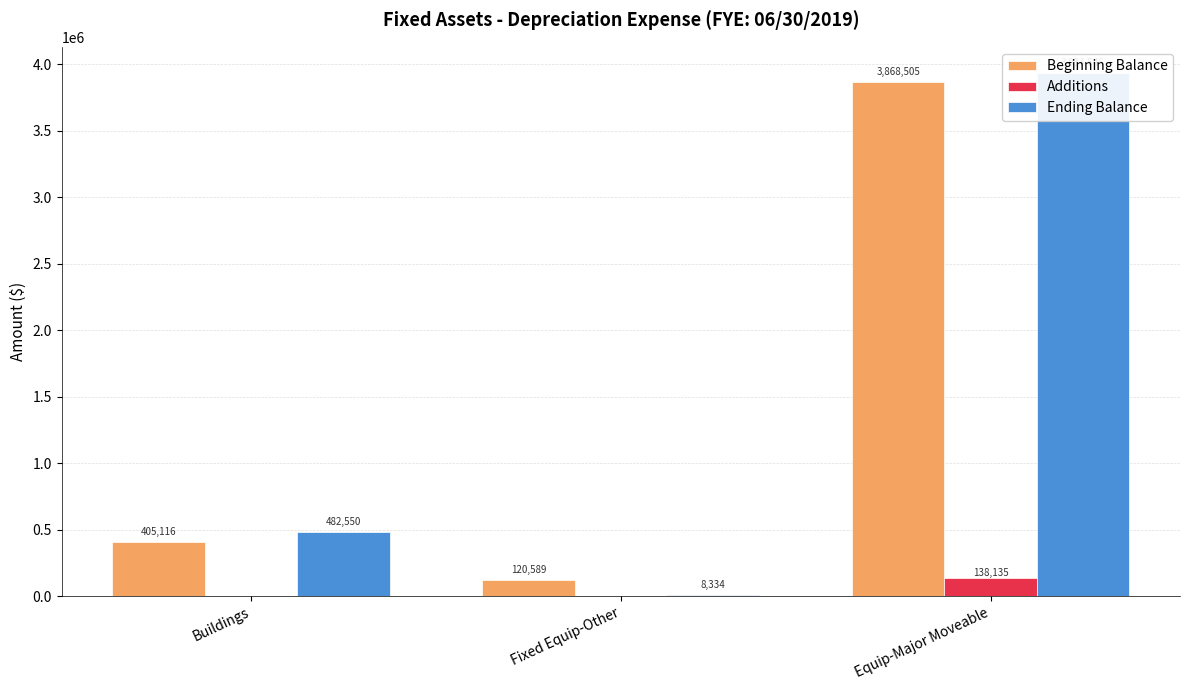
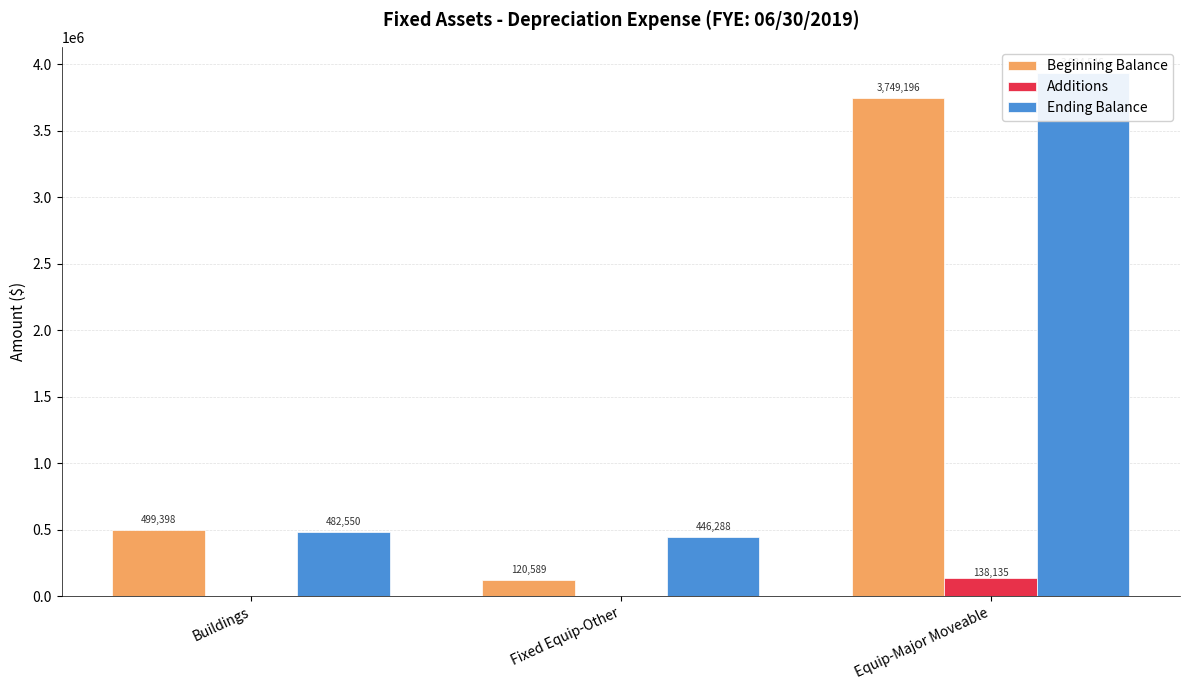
Beginning Balance, Buildings: 405,116 -> 499,398
Ending Balance, Fixed Equip-Other: 8,334 -> 446,288
Beginning Balance, Equip-Major Moveable: 3,868,505 -> 3,749,196
